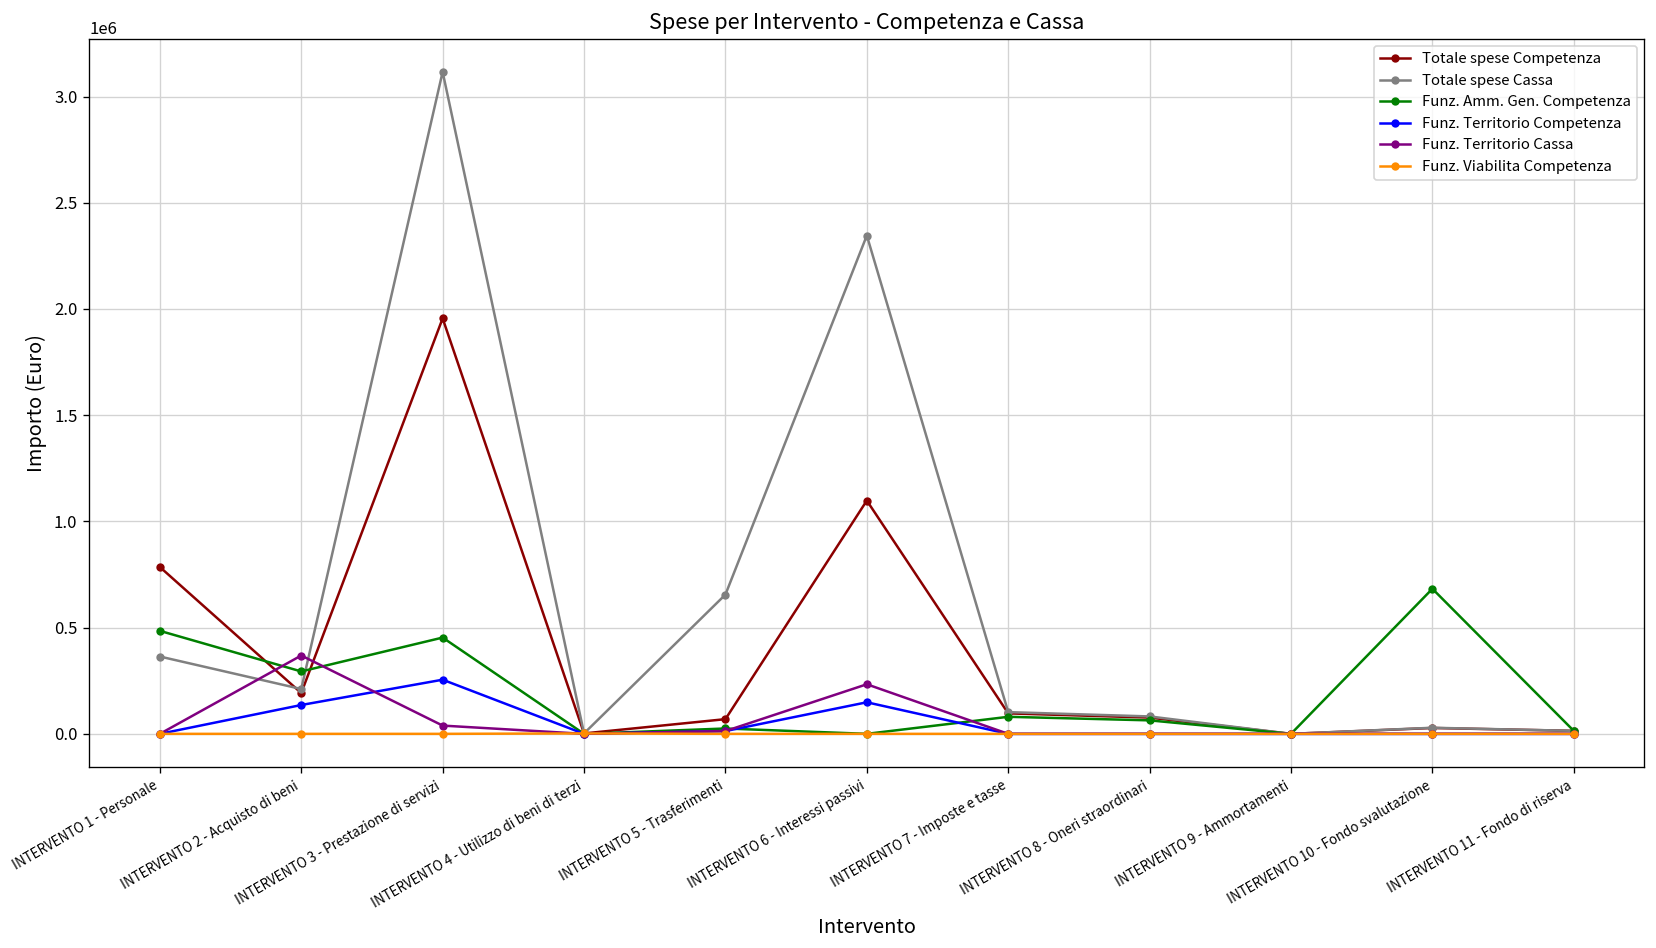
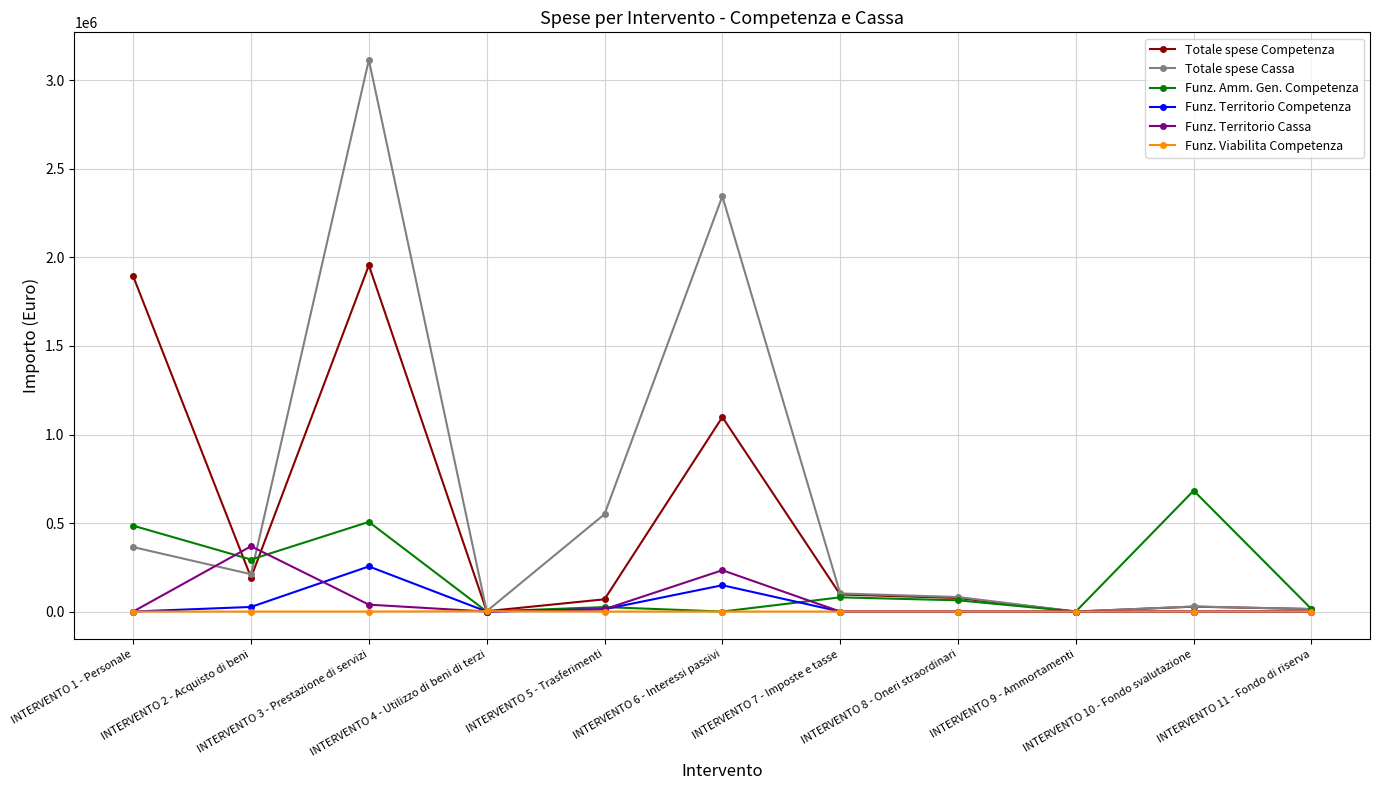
Totale spese Competenza, INTERVENTO 1 - Personale: 790000 -> 1890000
Funz. Territorio Competenza, INTERVENTO 2 - Acquisto di beni: 140000 -> 30000
Funz. Amm. Gen. Competenza, INTERVENTO 3 - Prestazione di servizi: 450000 -> 510000
Totale spese Cassa, INTERVENTO 5 - Trasferimenti: 660000 -> 550000
